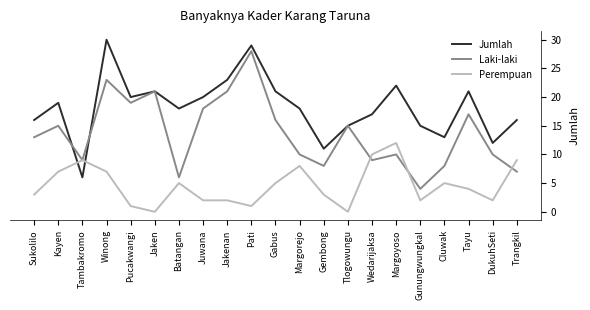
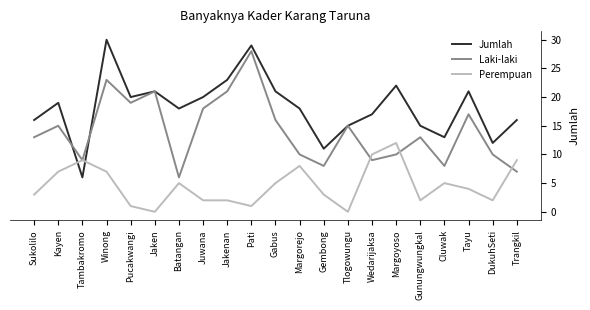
Laki-laki, Gunungwungkal: 4 -> 13
